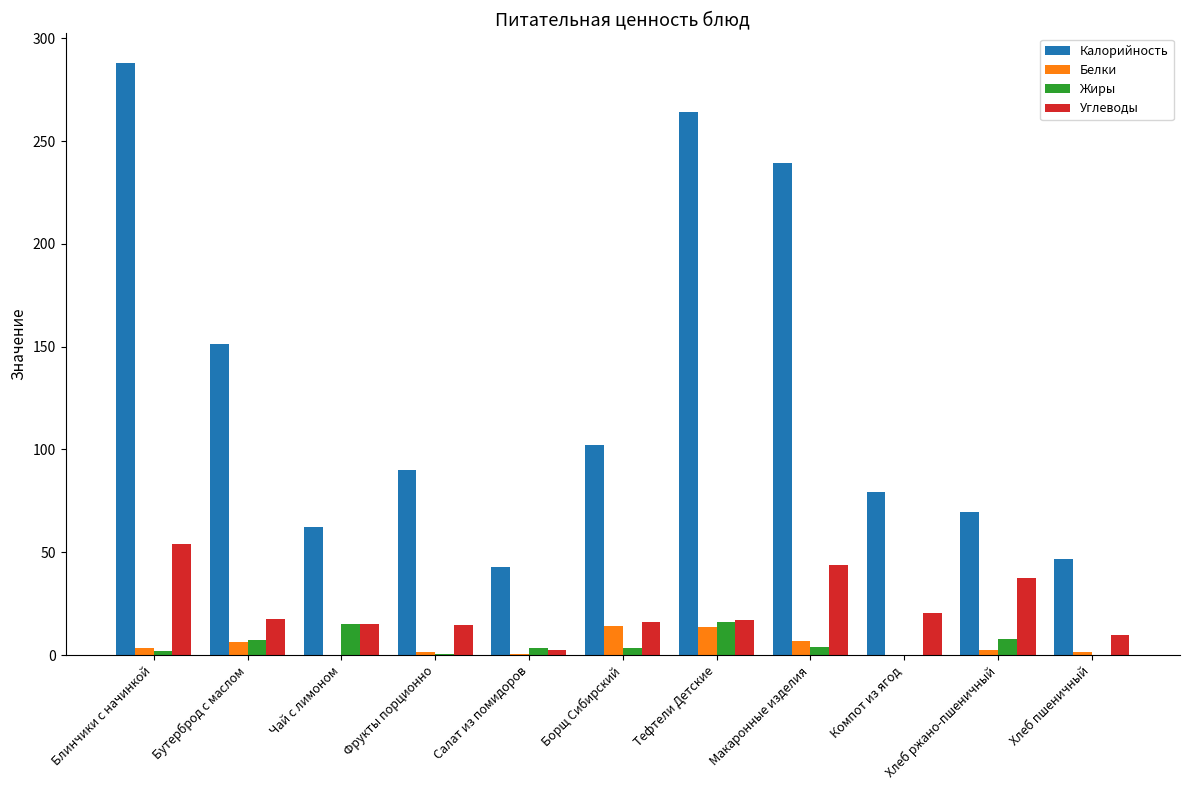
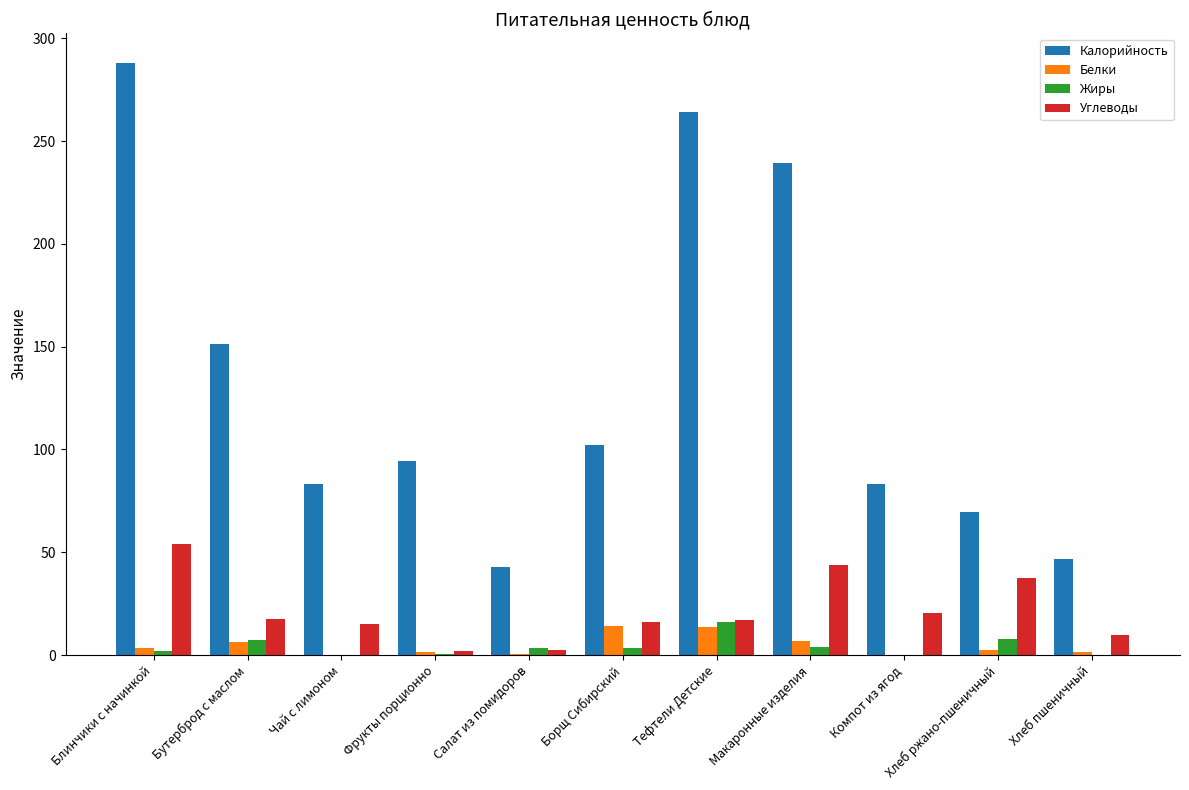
Калорийность, Чай с лимоном: 62 -> 83
Жиры, Чай с лимоном: 15 -> 0
Калорийность, Фрукты порционно: 90 -> 95
Углеводы, Фрукты порционно: 15 -> 2
Калорийность, Компот из ягод: 79 -> 83
